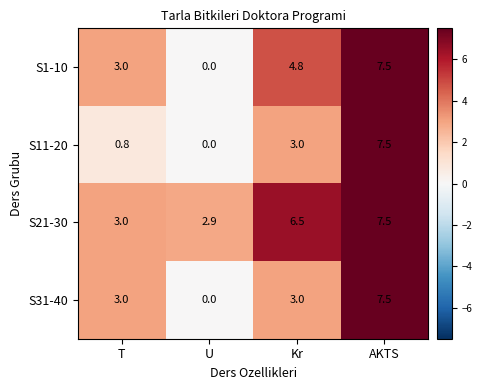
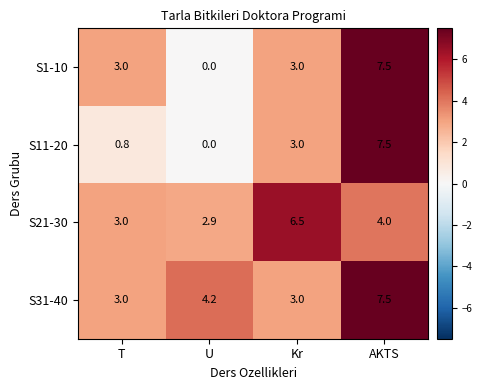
S1-10, Kr: 4.8 -> 3.0
S21-30, AKTS: 7.5 -> 4.0
S31-40, U: 0.0 -> 4.2
